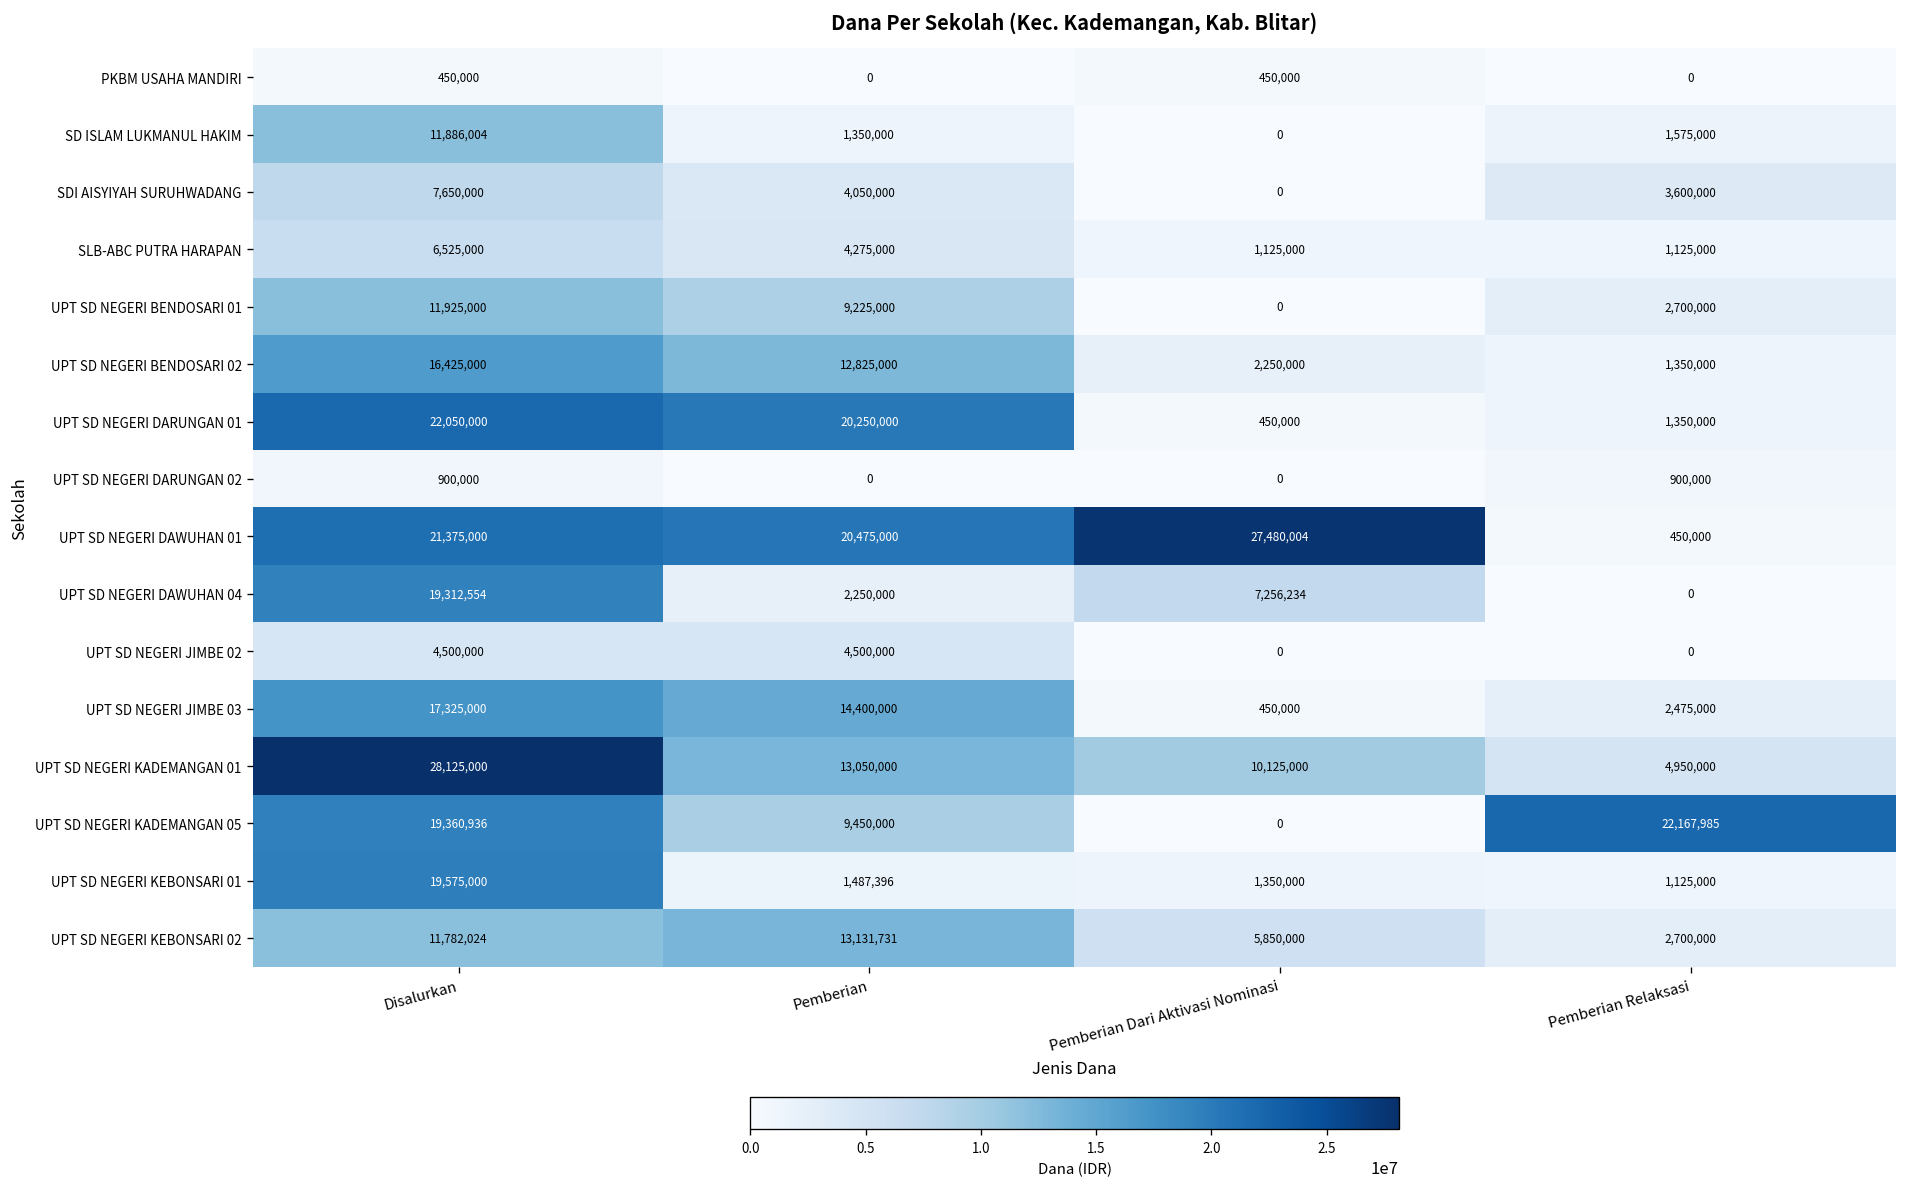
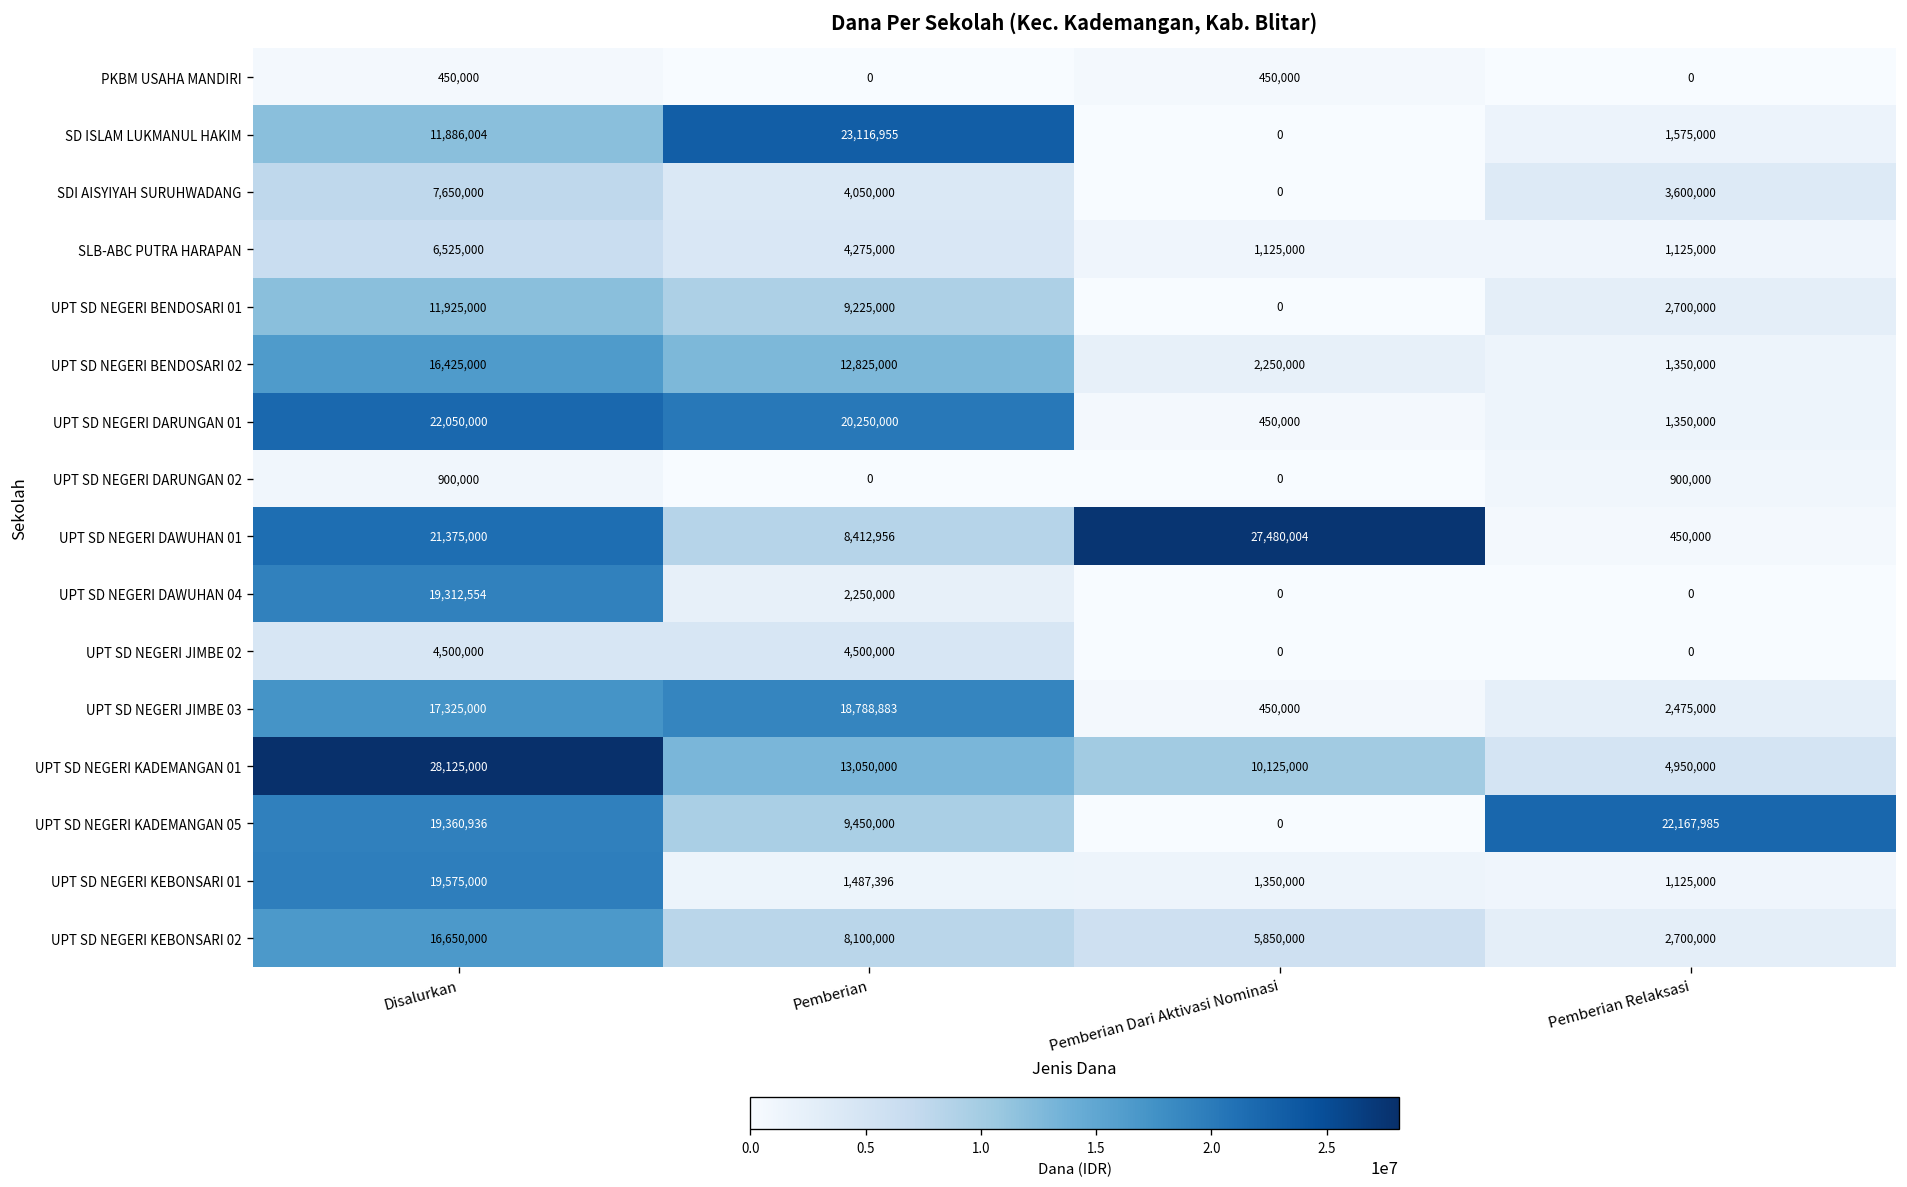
SD ISLAM LUKMANUL HAKIM, Pemberian: 1,350,000 -> 23,116,955
UPT SD NEGERI DAWUHAN 01, Pemberian: 20,475,000 -> 8,412,956
UPT SD NEGERI DAWUHAN 04, Pemberian Dari Aktivasi Nominasi: 7,256,234 -> 0
UPT SD NEGERI JIMBE 03, Pemberian: 14,400,000 -> 18,788,883
UPT SD NEGERI KEBONSARI 02, Disalurkan: 11,782,024 -> 16,650,000
UPT SD NEGERI KEBONSARI 02, Pemberian: 13,131,731 -> 8,100,000
